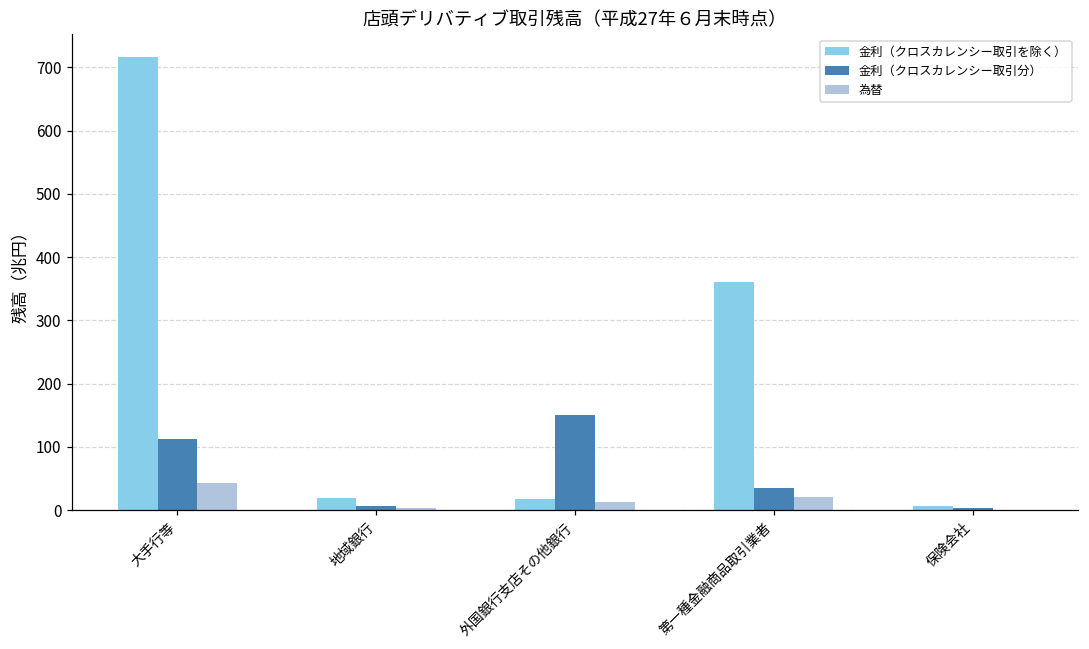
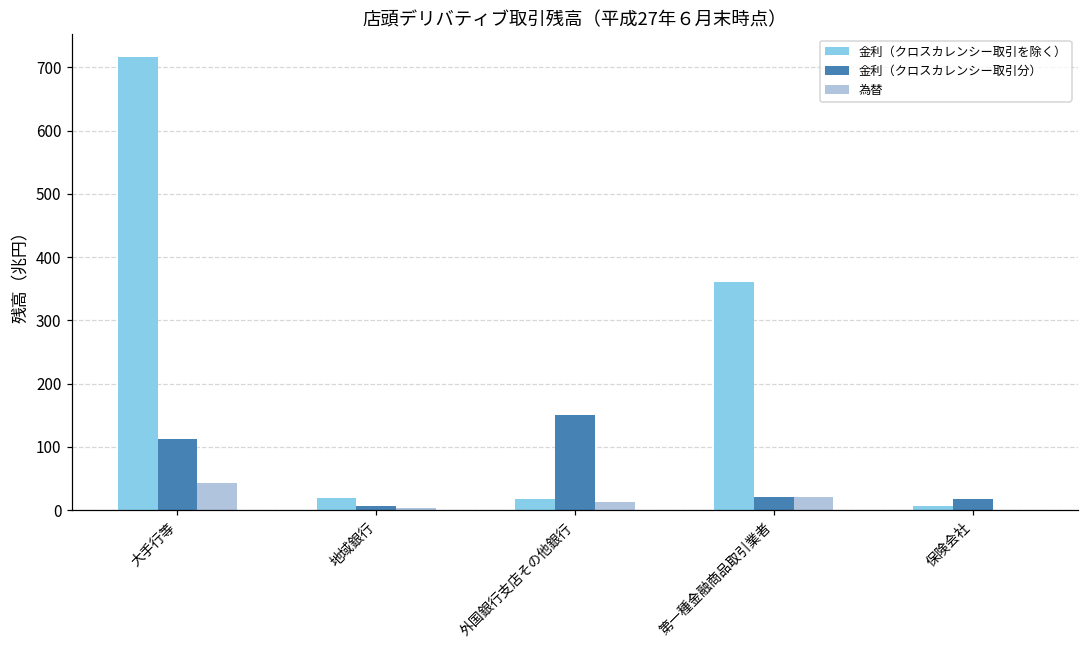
金利（クロスカレンシー取引分）, 第一種金融商品取引業者: 40 -> 20
金利（クロスカレンシー取引分）, 保険会社: 0 -> 20
